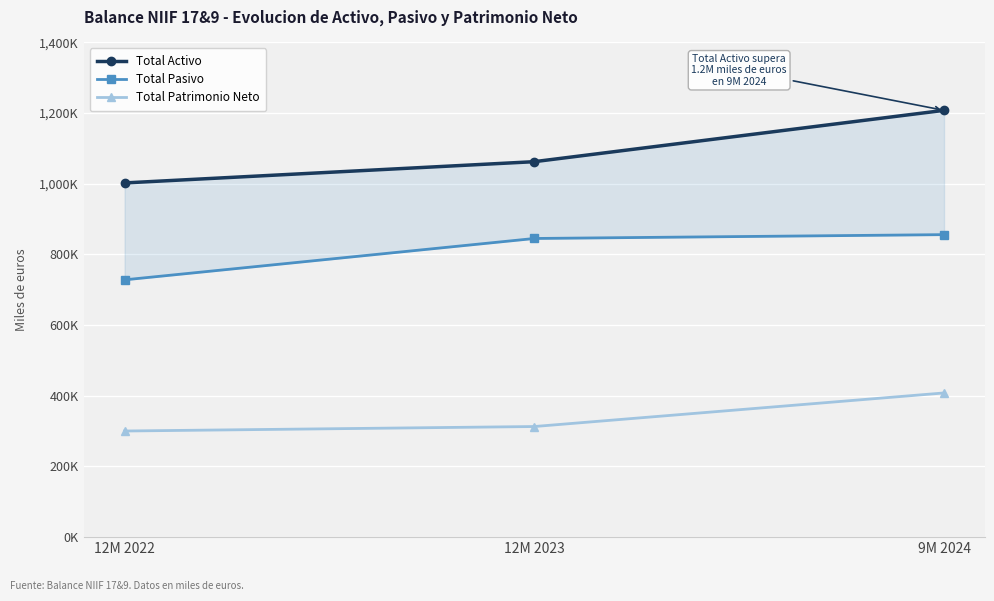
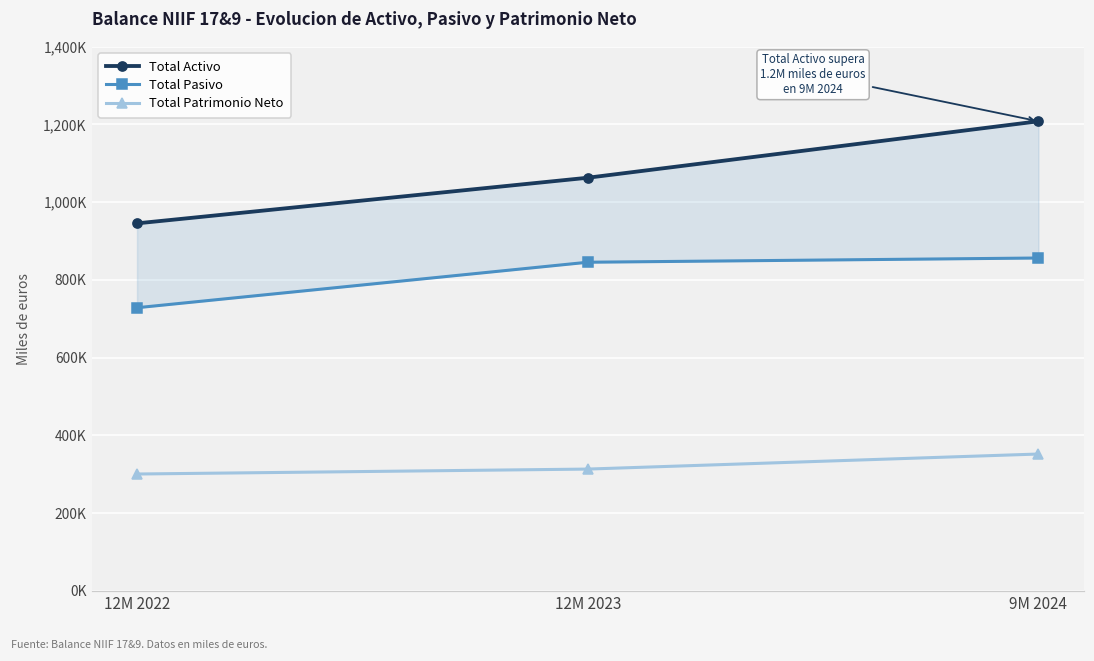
Total Activo, 12M 2022: 1,000,000 -> 950,000
Total Patrimonio Neto, 9M 2024: 410,000 -> 350,000
